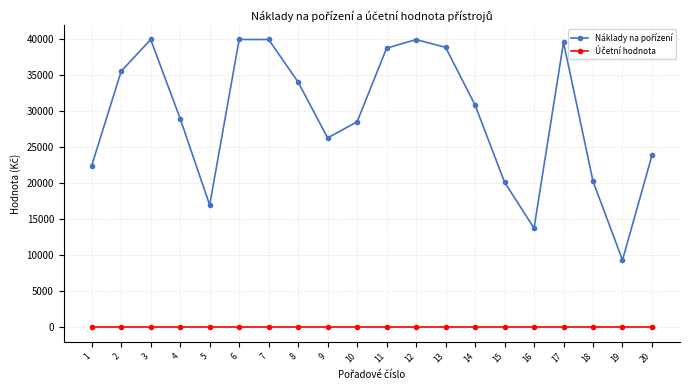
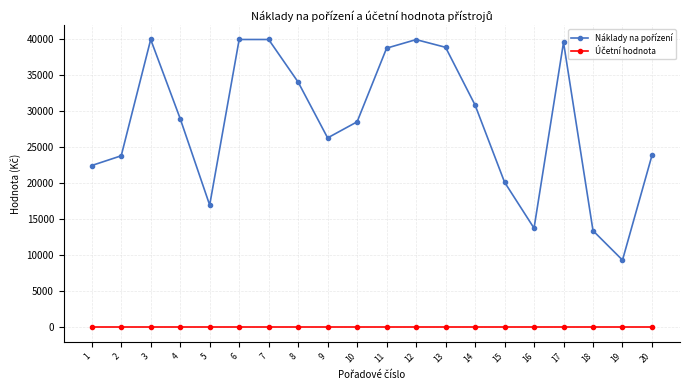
Náklady na pořízení, 2: 36000 -> 24000
Náklady na pořízení, 18: 20000 -> 13000
